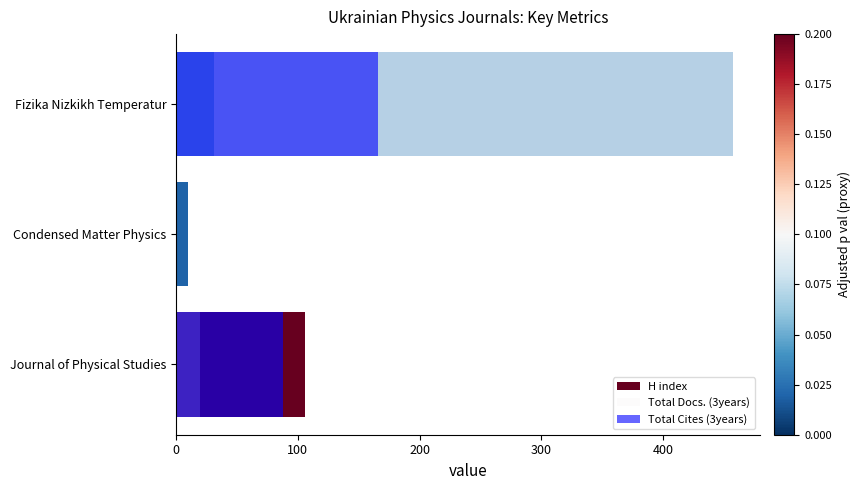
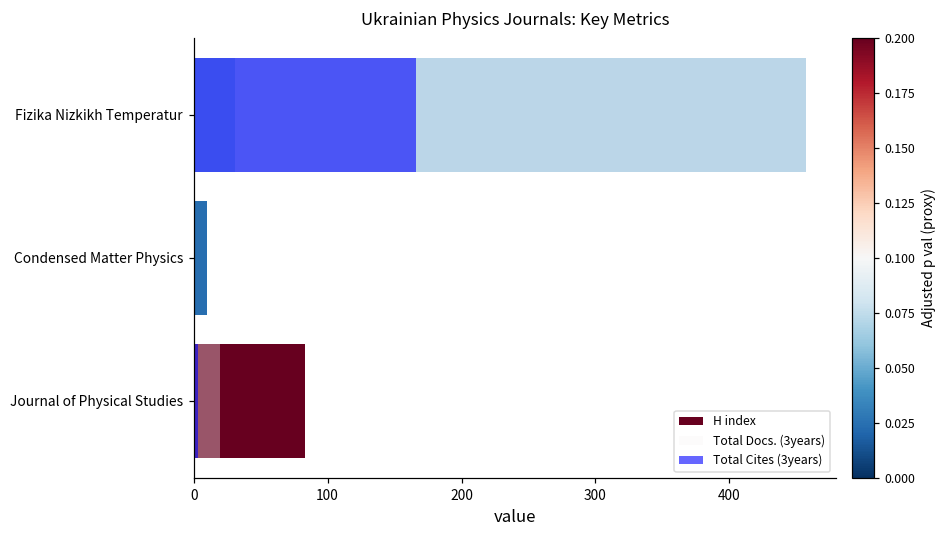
H index, Journal of Physical Studies: 106 -> 83
Total Cites (3years), Journal of Physical Studies: 88 -> 3
